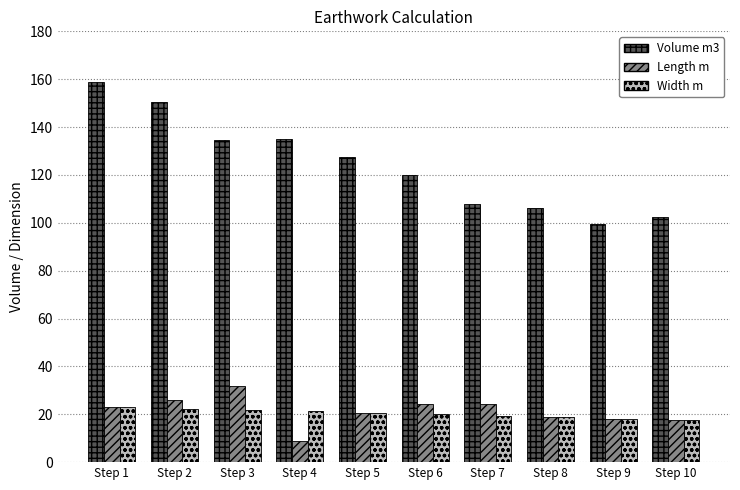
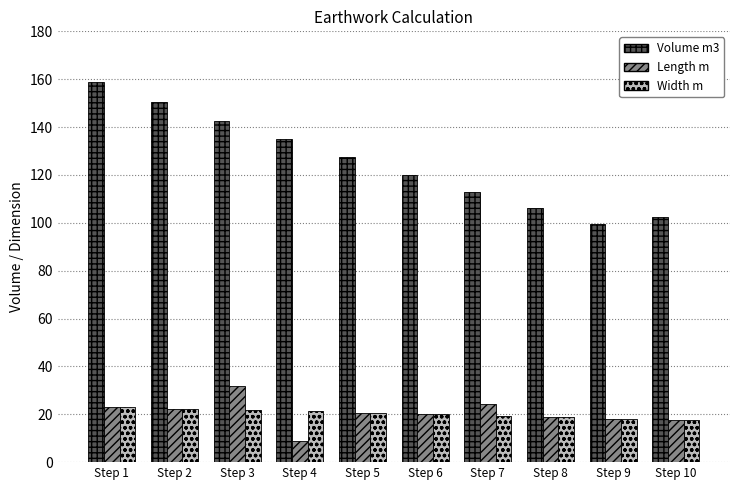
Length m, Step 2: 26 -> 22
Volume m3, Step 3: 135 -> 143
Length m, Step 6: 24 -> 20
Volume m3, Step 7: 108 -> 113
